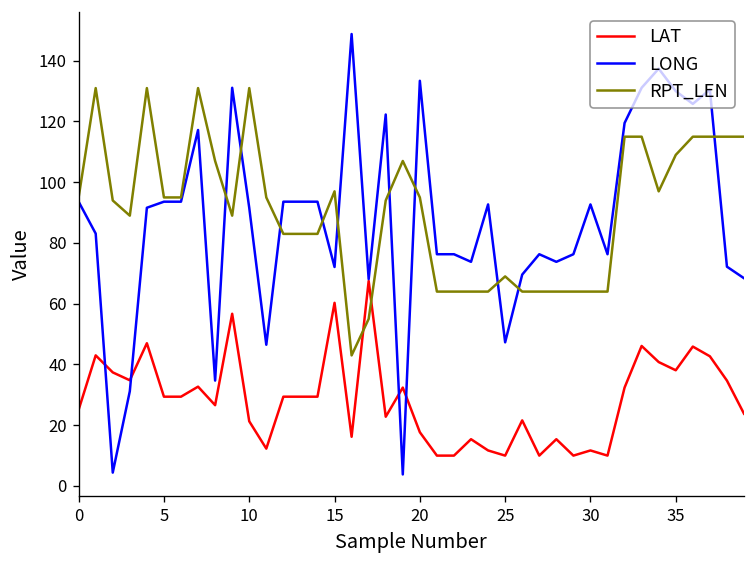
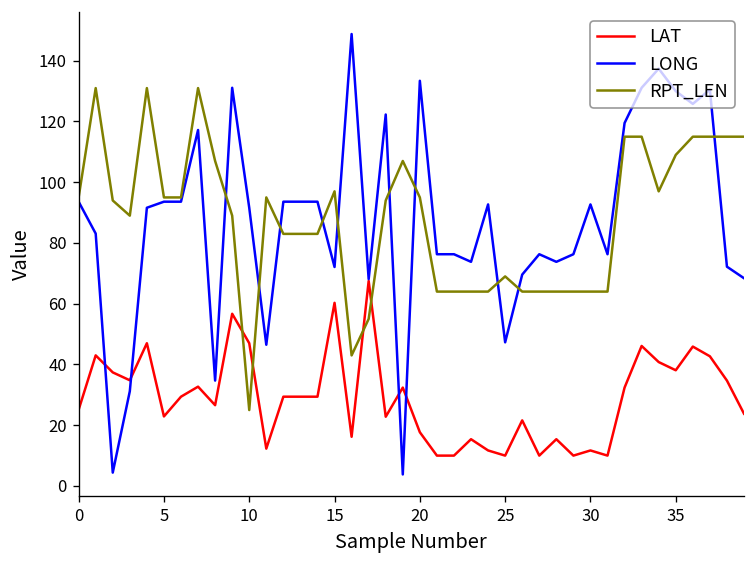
LAT, 5: 29 -> 23
LAT, 10: 21 -> 47
RPT_LEN, 10: 131 -> 25
